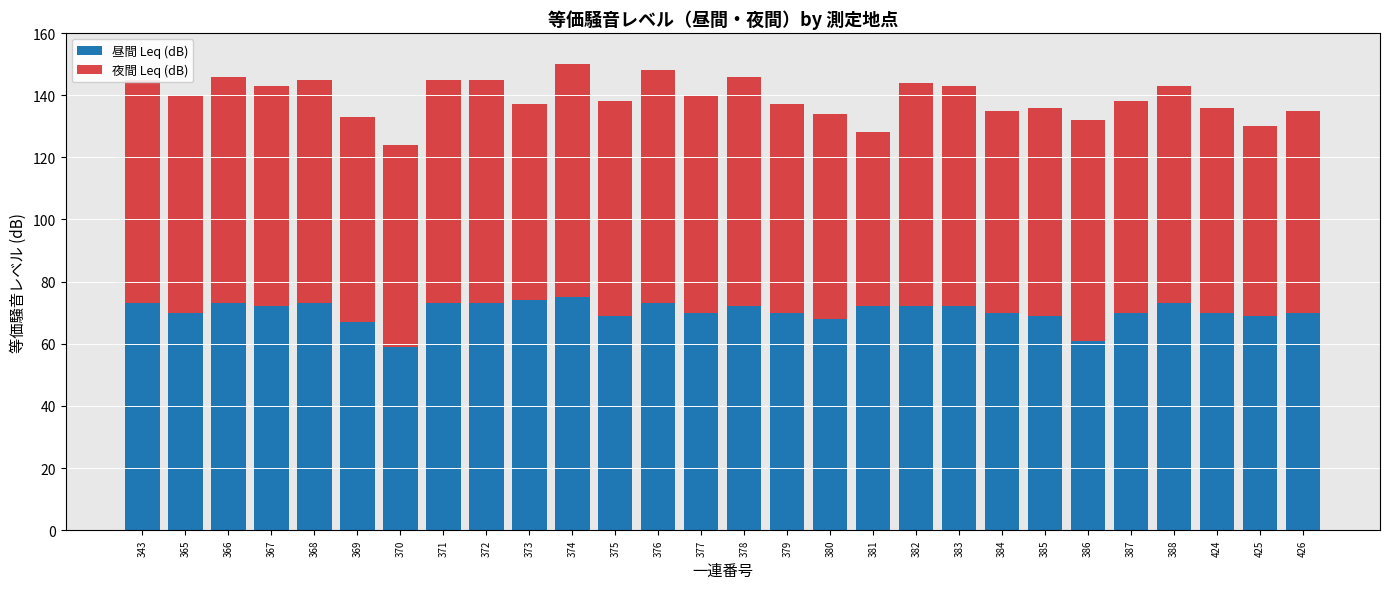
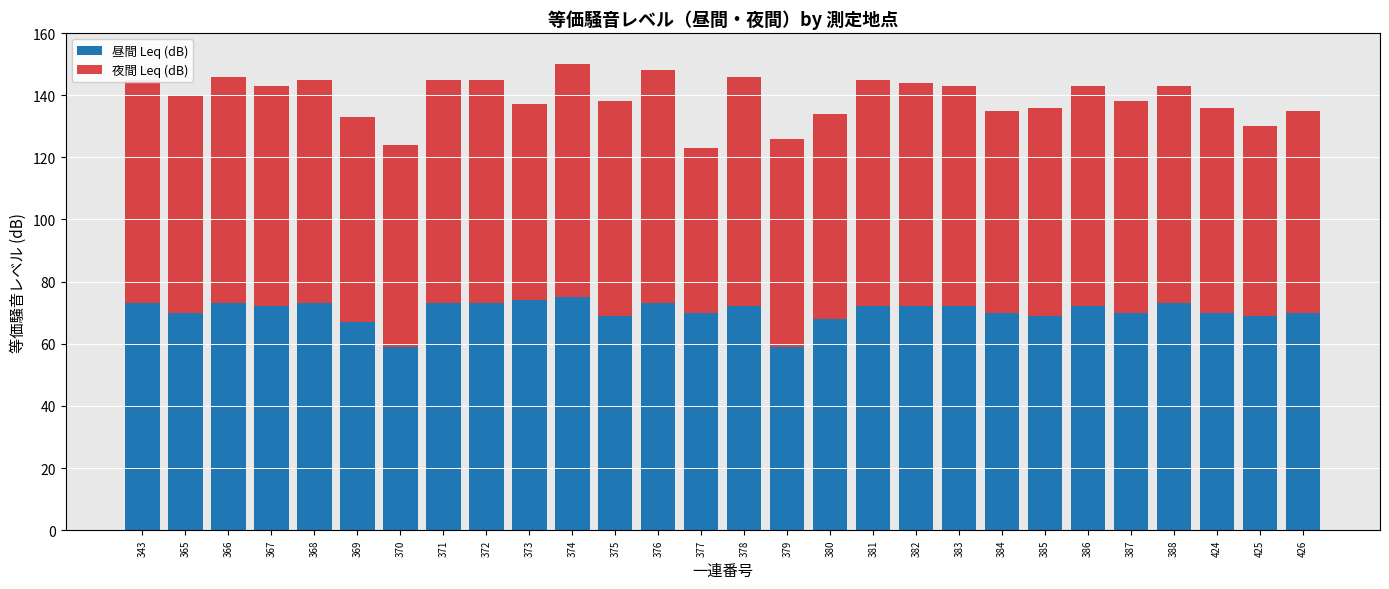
夜間 Leq (dB), 377: 70 -> 53
昼間 Leq (dB), 379: 70 -> 59
夜間 Leq (dB), 381: 56 -> 73
昼間 Leq (dB), 386: 61 -> 72
